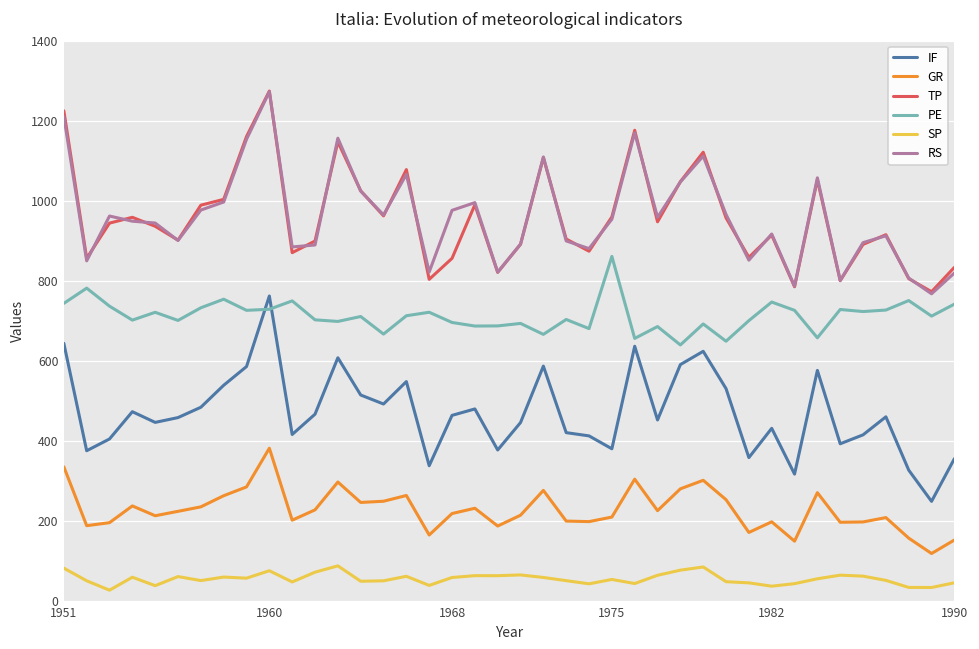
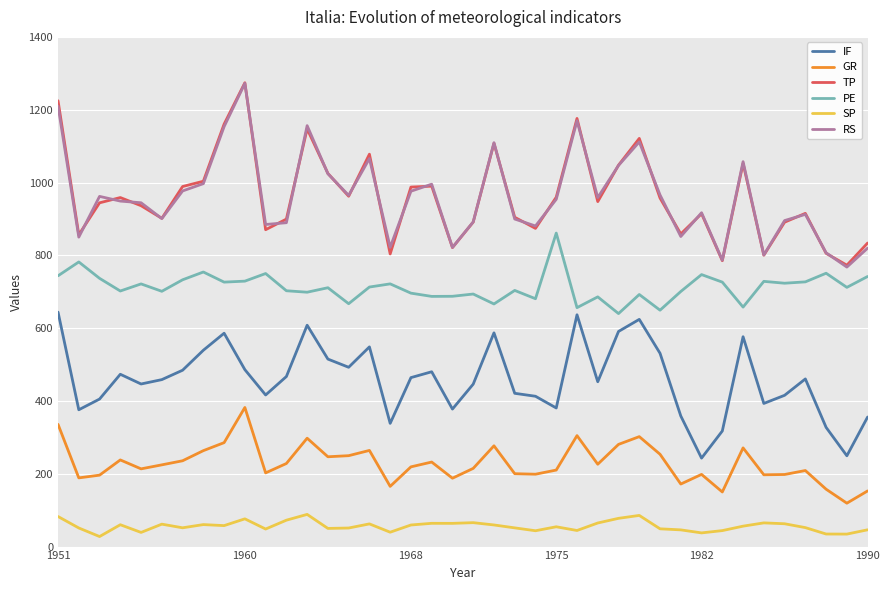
IF, 1960: 760 -> 490
TP, 1968: 860 -> 990
IF, 1982: 430 -> 240
